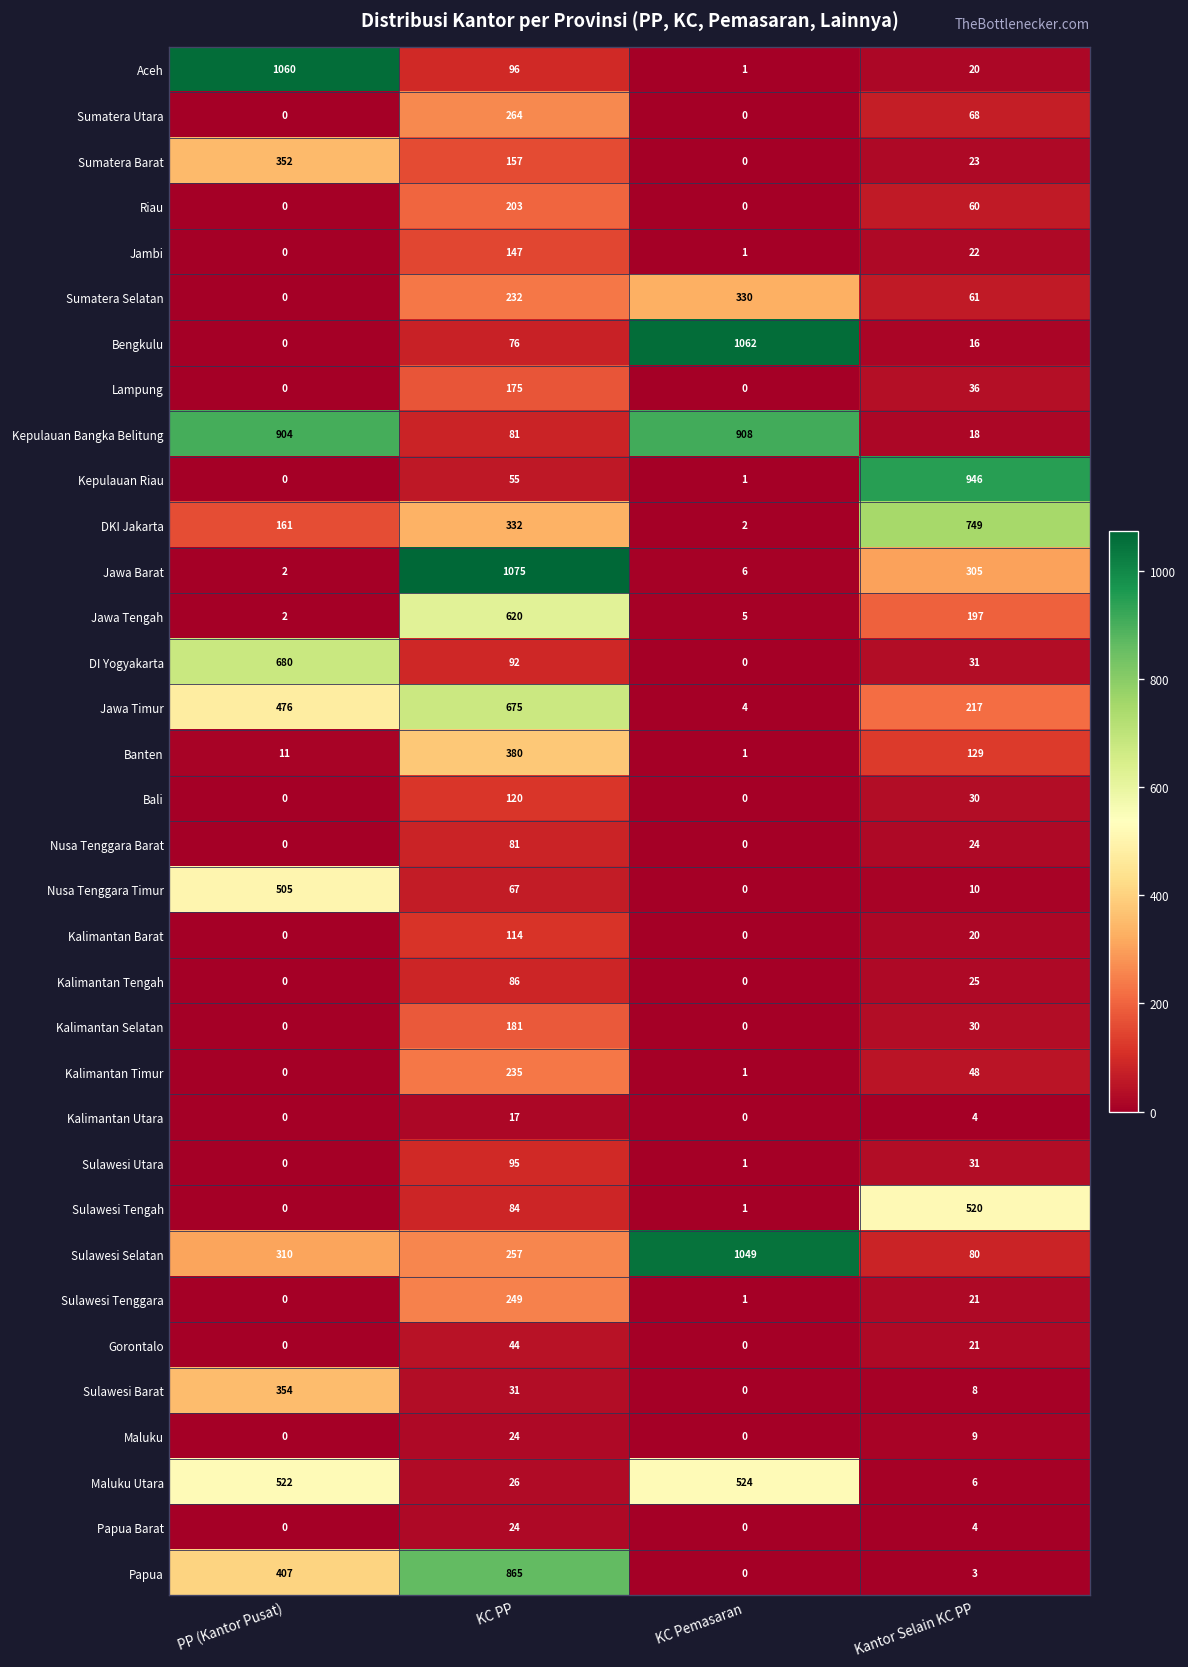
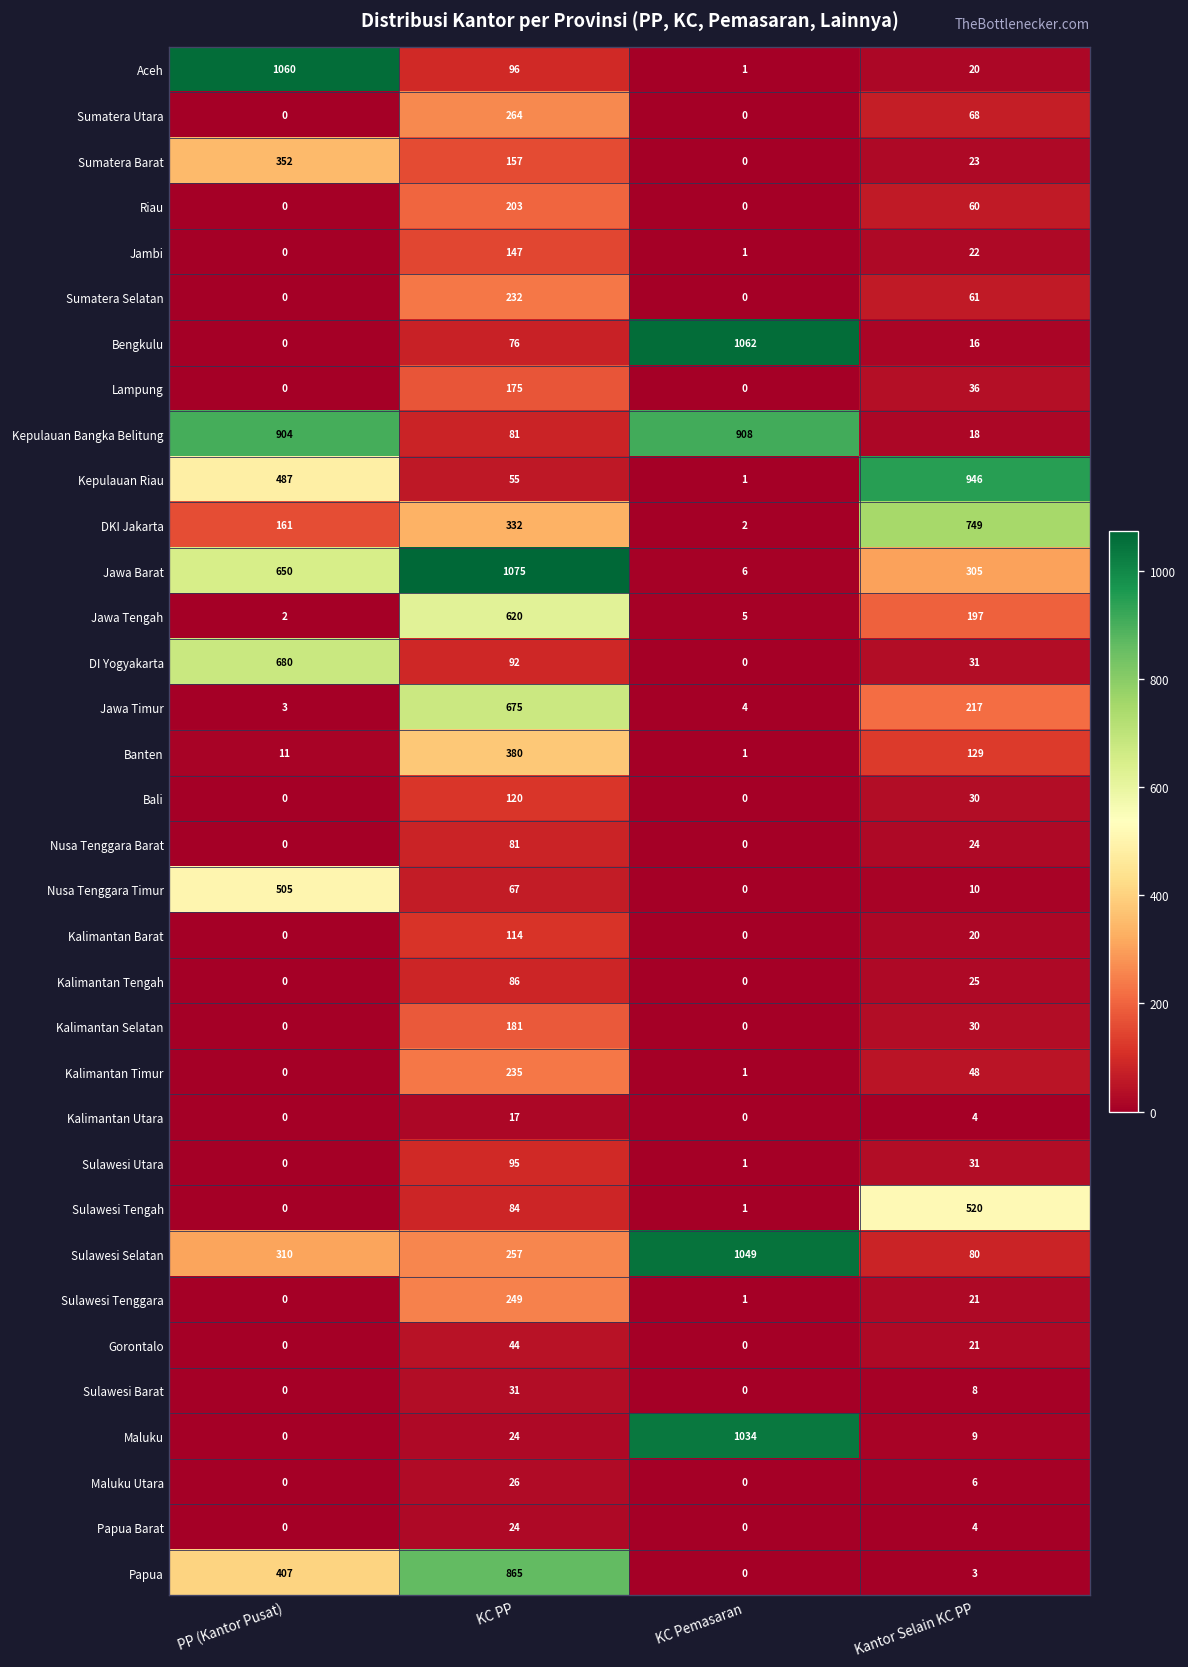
Sumatera Selatan, KC Pemasaran: 330 -> 0
Kepulauan Riau, PP (Kantor Pusat): 0 -> 487
Jawa Barat, PP (Kantor Pusat): 2 -> 650
Jawa Timur, PP (Kantor Pusat): 476 -> 3
Sulawesi Barat, PP (Kantor Pusat): 354 -> 0
Maluku, KC Pemasaran: 0 -> 1034
Maluku Utara, PP (Kantor Pusat): 522 -> 0
Maluku Utara, KC Pemasaran: 524 -> 0
